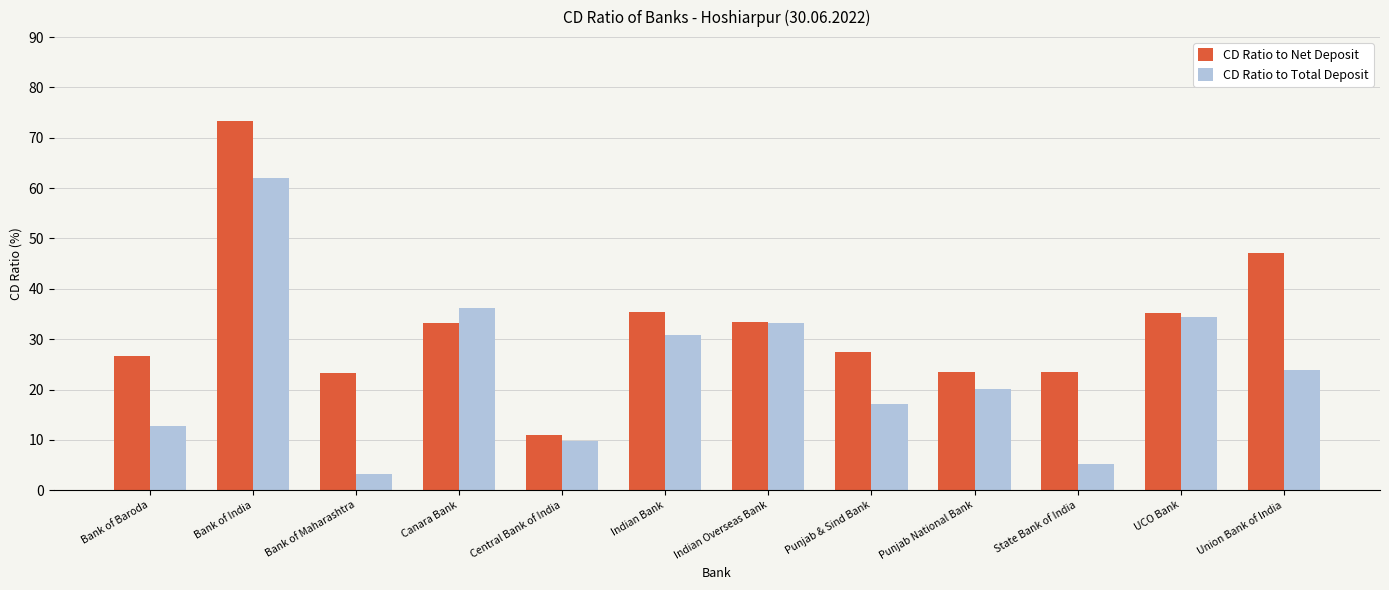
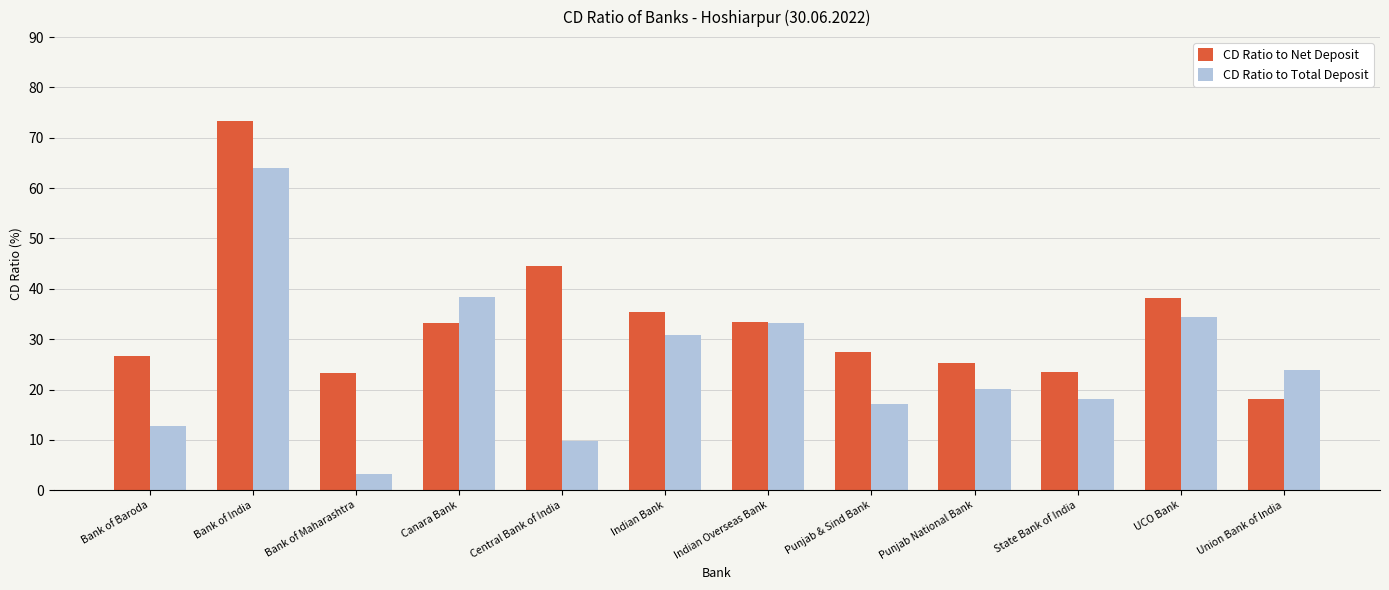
CD Ratio to Total Deposit, Bank of India: 62 -> 64
CD Ratio to Total Deposit, Canara Bank: 36 -> 38
CD Ratio to Net Deposit, Central Bank of India: 11 -> 44
CD Ratio to Net Deposit, Punjab National Bank: 23 -> 25
CD Ratio to Total Deposit, State Bank of India: 5 -> 18
CD Ratio to Net Deposit, UCO Bank: 35 -> 38
CD Ratio to Net Deposit, Union Bank of India: 47 -> 18
